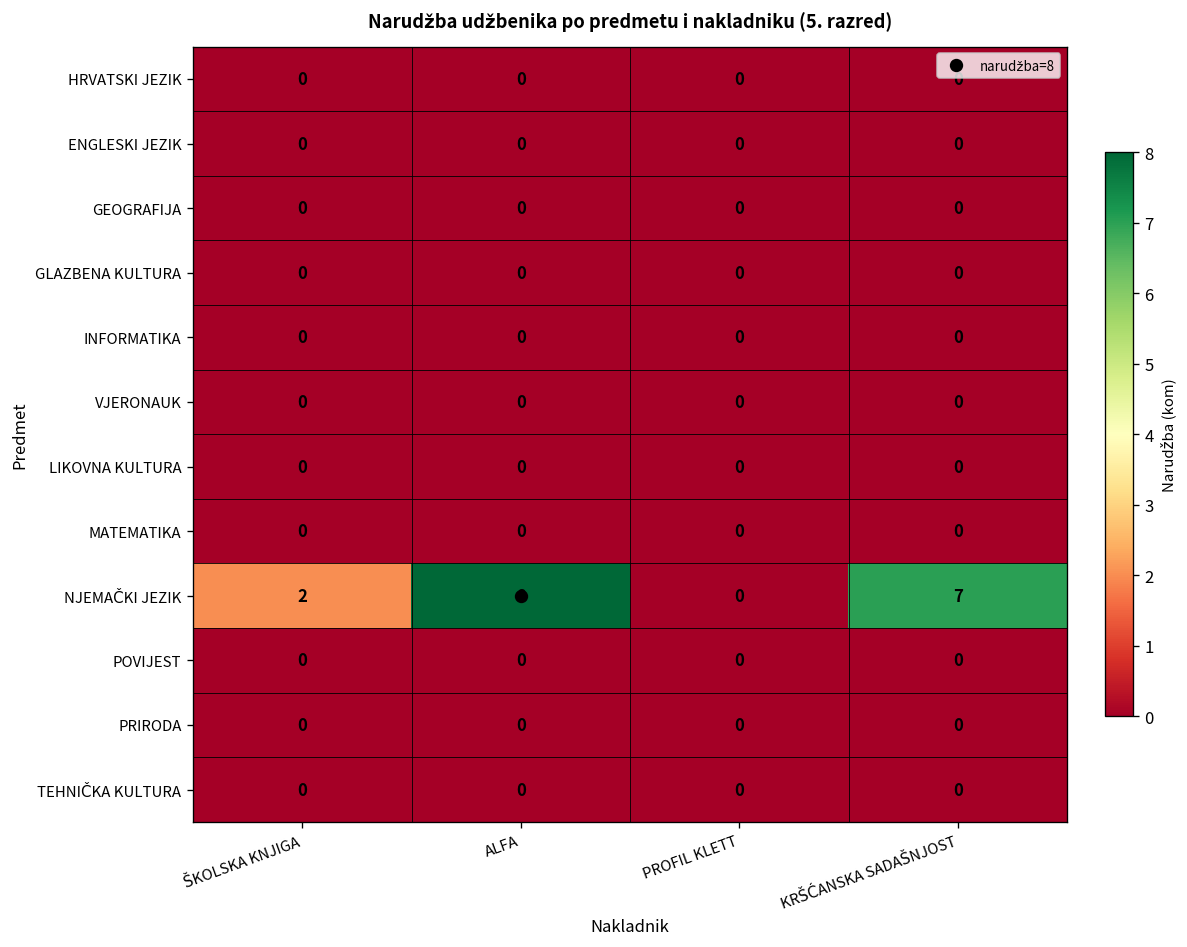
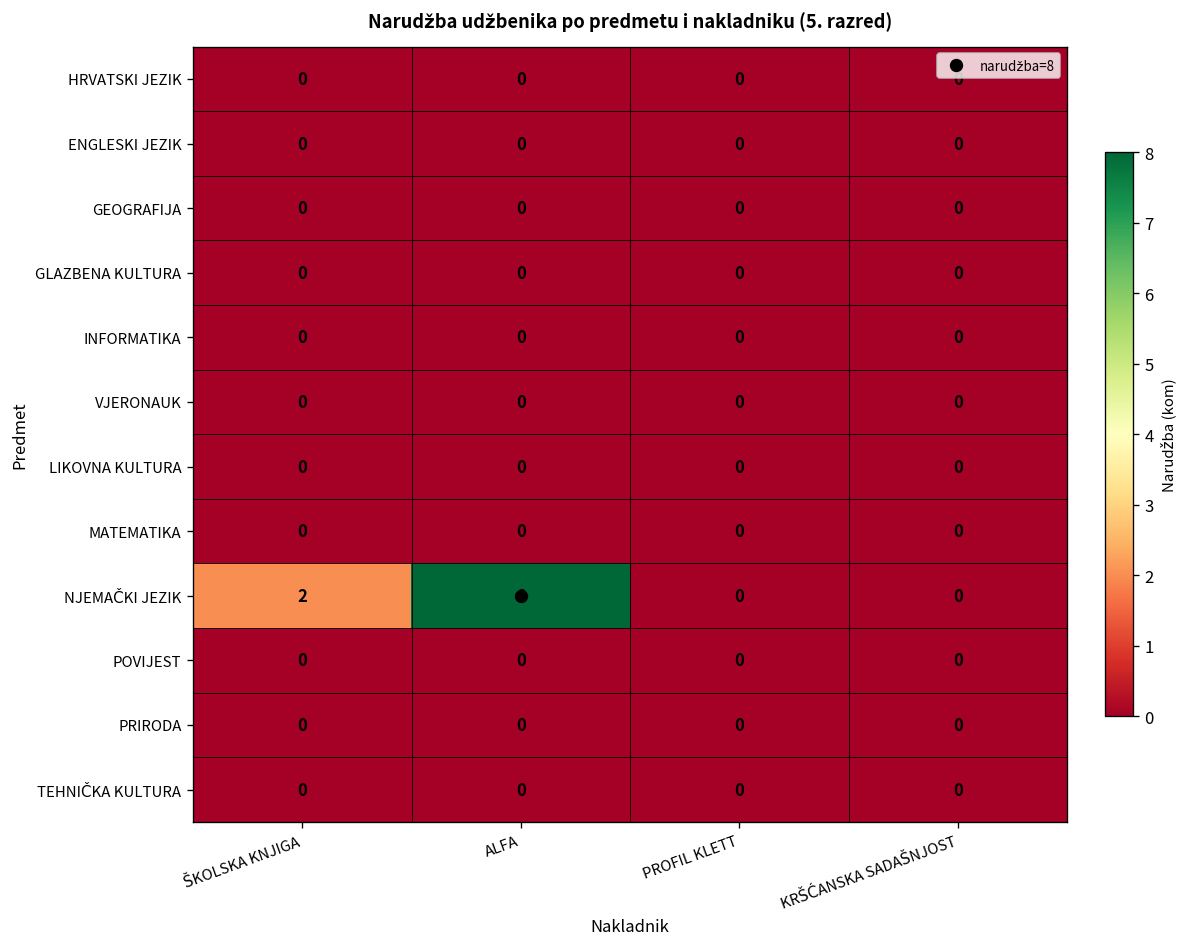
NJEMAČKI JEZIK, KRŠĆANSKA SADAŠNJOST: 7 -> 0
